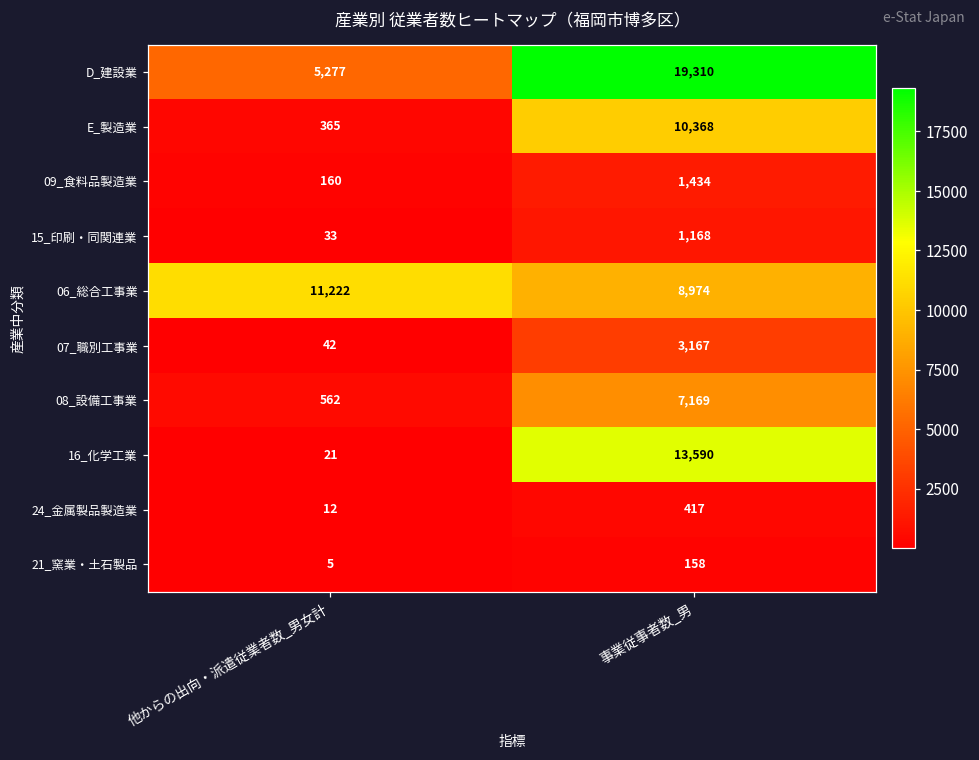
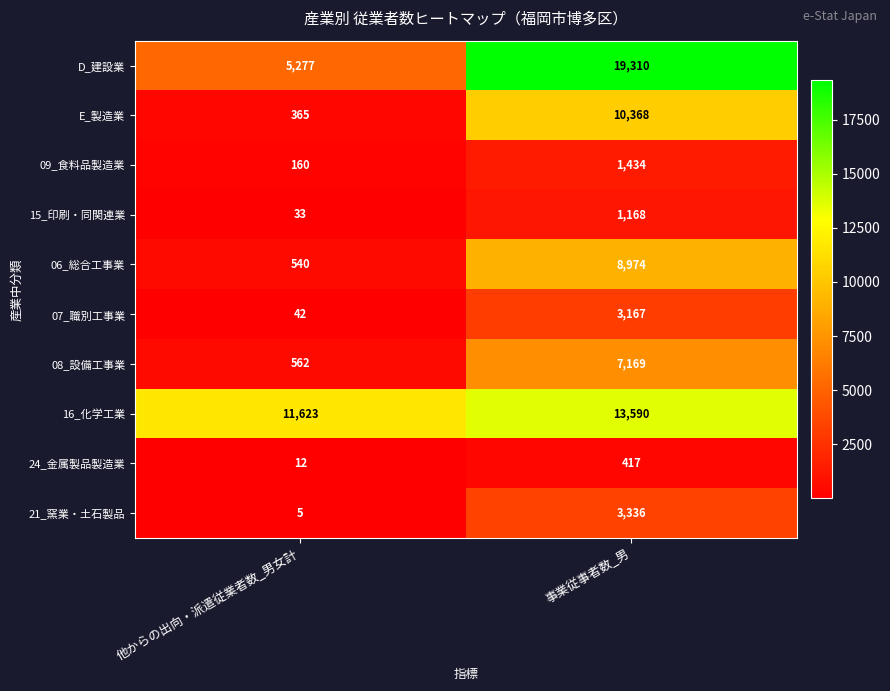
06_総合工事業, 他からの出向・派遣従業者数_男女計: 11,222 -> 540
16_化学工業, 他からの出向・派遣従業者数_男女計: 21 -> 11,623
21_窯業・土石製品, 事業従事者数_男: 158 -> 3,336
